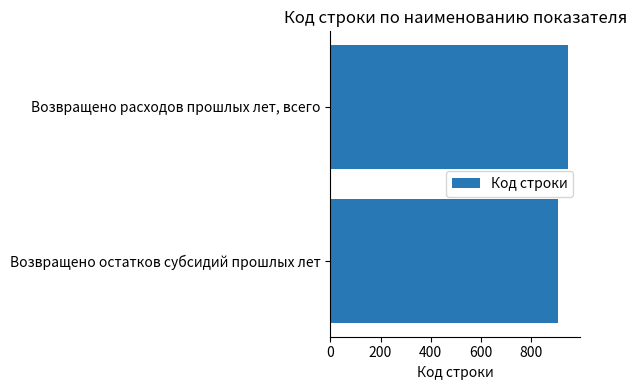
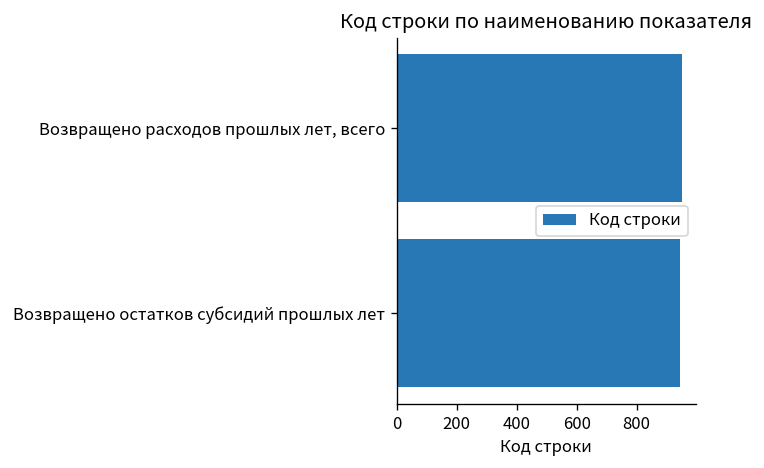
Возвращено остатков субсидий прошлых лет: 910 -> 940
